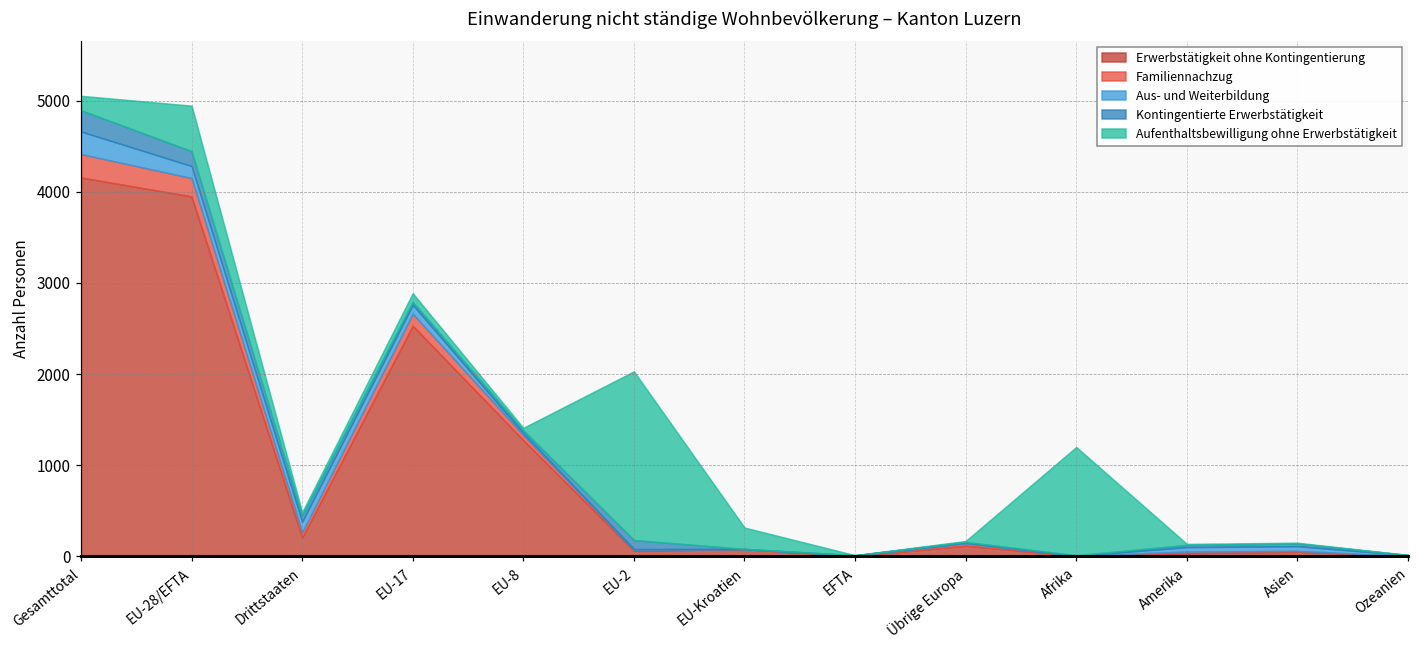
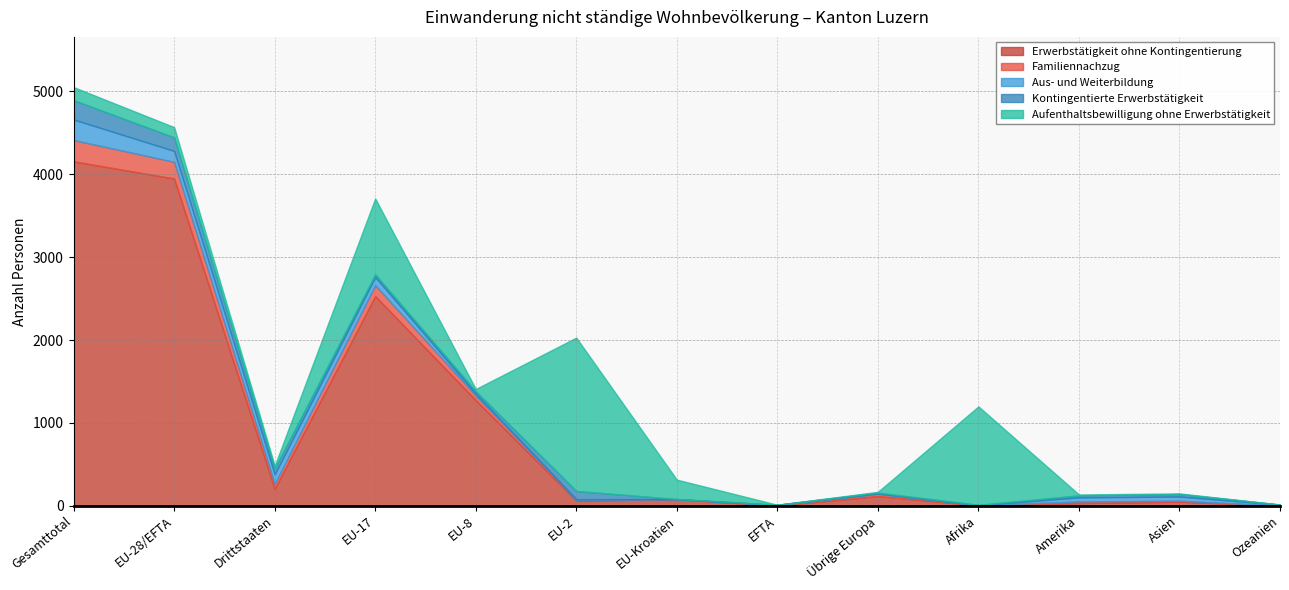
Aufenthaltsbewilligung ohne Erwerbstätigkeit, EU-28/EFTA: 500 -> 100
Aufenthaltsbewilligung ohne Erwerbstätigkeit, EU-17: 100 -> 900
